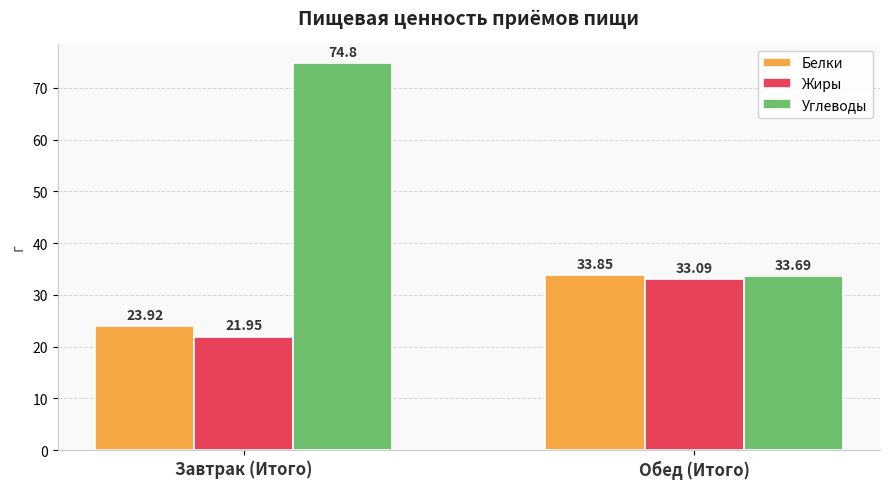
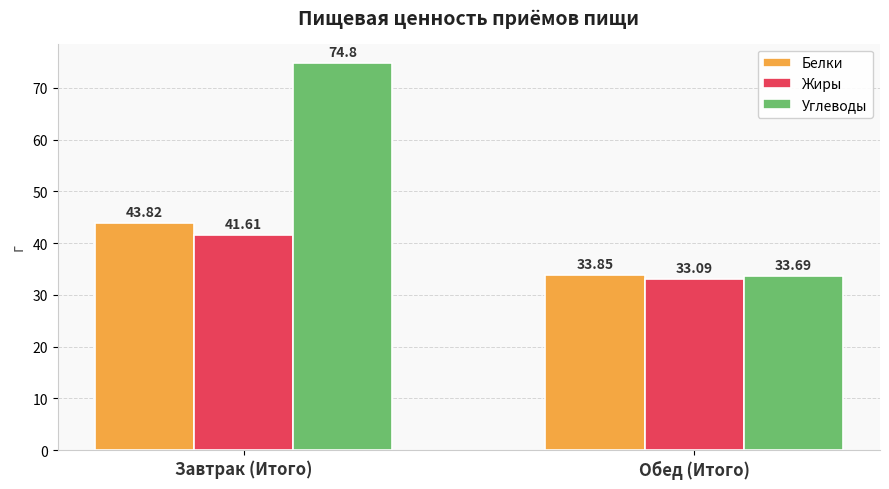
Белки, Завтрак (Итого): 23.92 -> 43.82
Жиры, Завтрак (Итого): 21.95 -> 41.61
